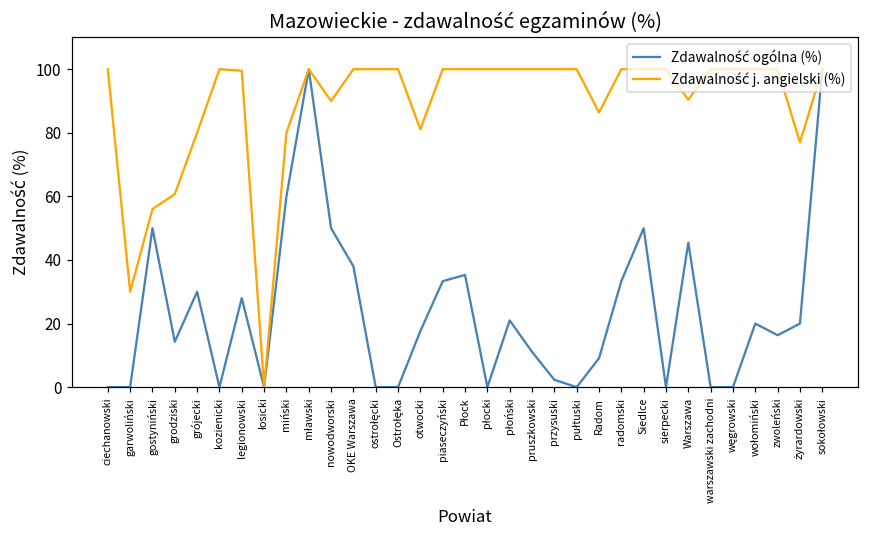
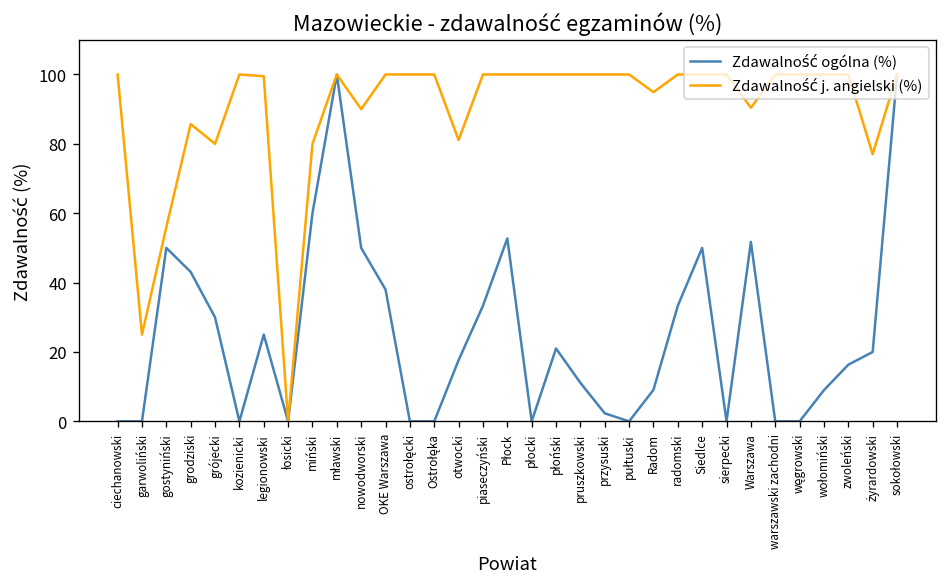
Zdawalność j. angielski (%), garwoliński: 30 -> 25
Zdawalność ogólna (%), grodziski: 14 -> 43
Zdawalność j. angielski (%), grodziski: 61 -> 86
Zdawalność ogólna (%), legionowski: 28 -> 25
Zdawalność ogólna (%), Płock: 35 -> 53
Zdawalność j. angielski (%), Radom: 86 -> 95
Zdawalność ogólna (%), Warszawa: 45 -> 52
Zdawalność ogólna (%), wołomiński: 20 -> 9
